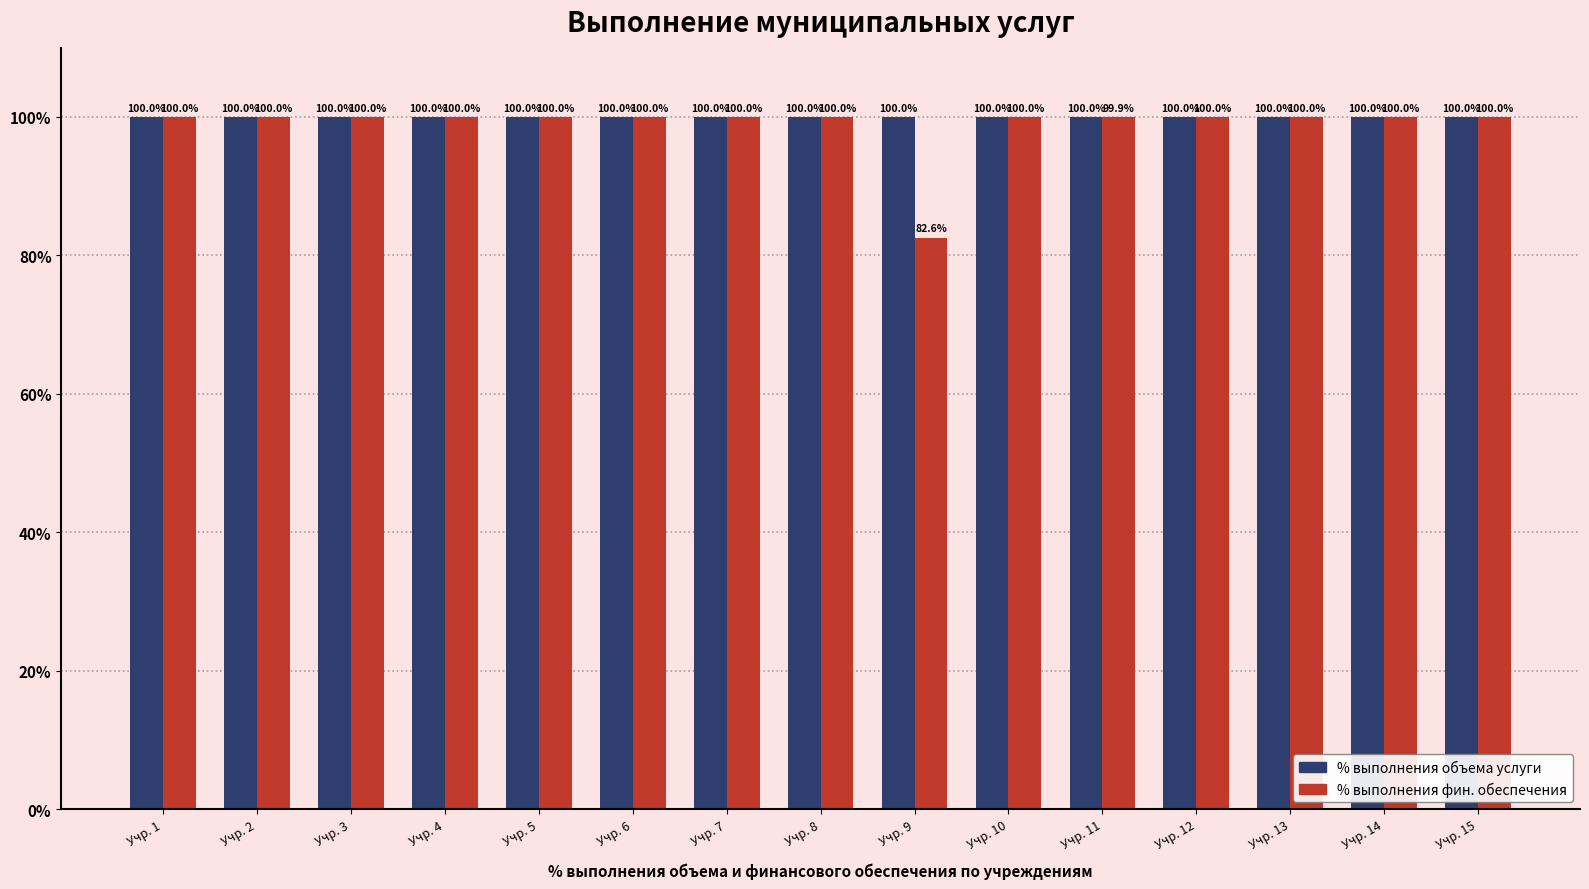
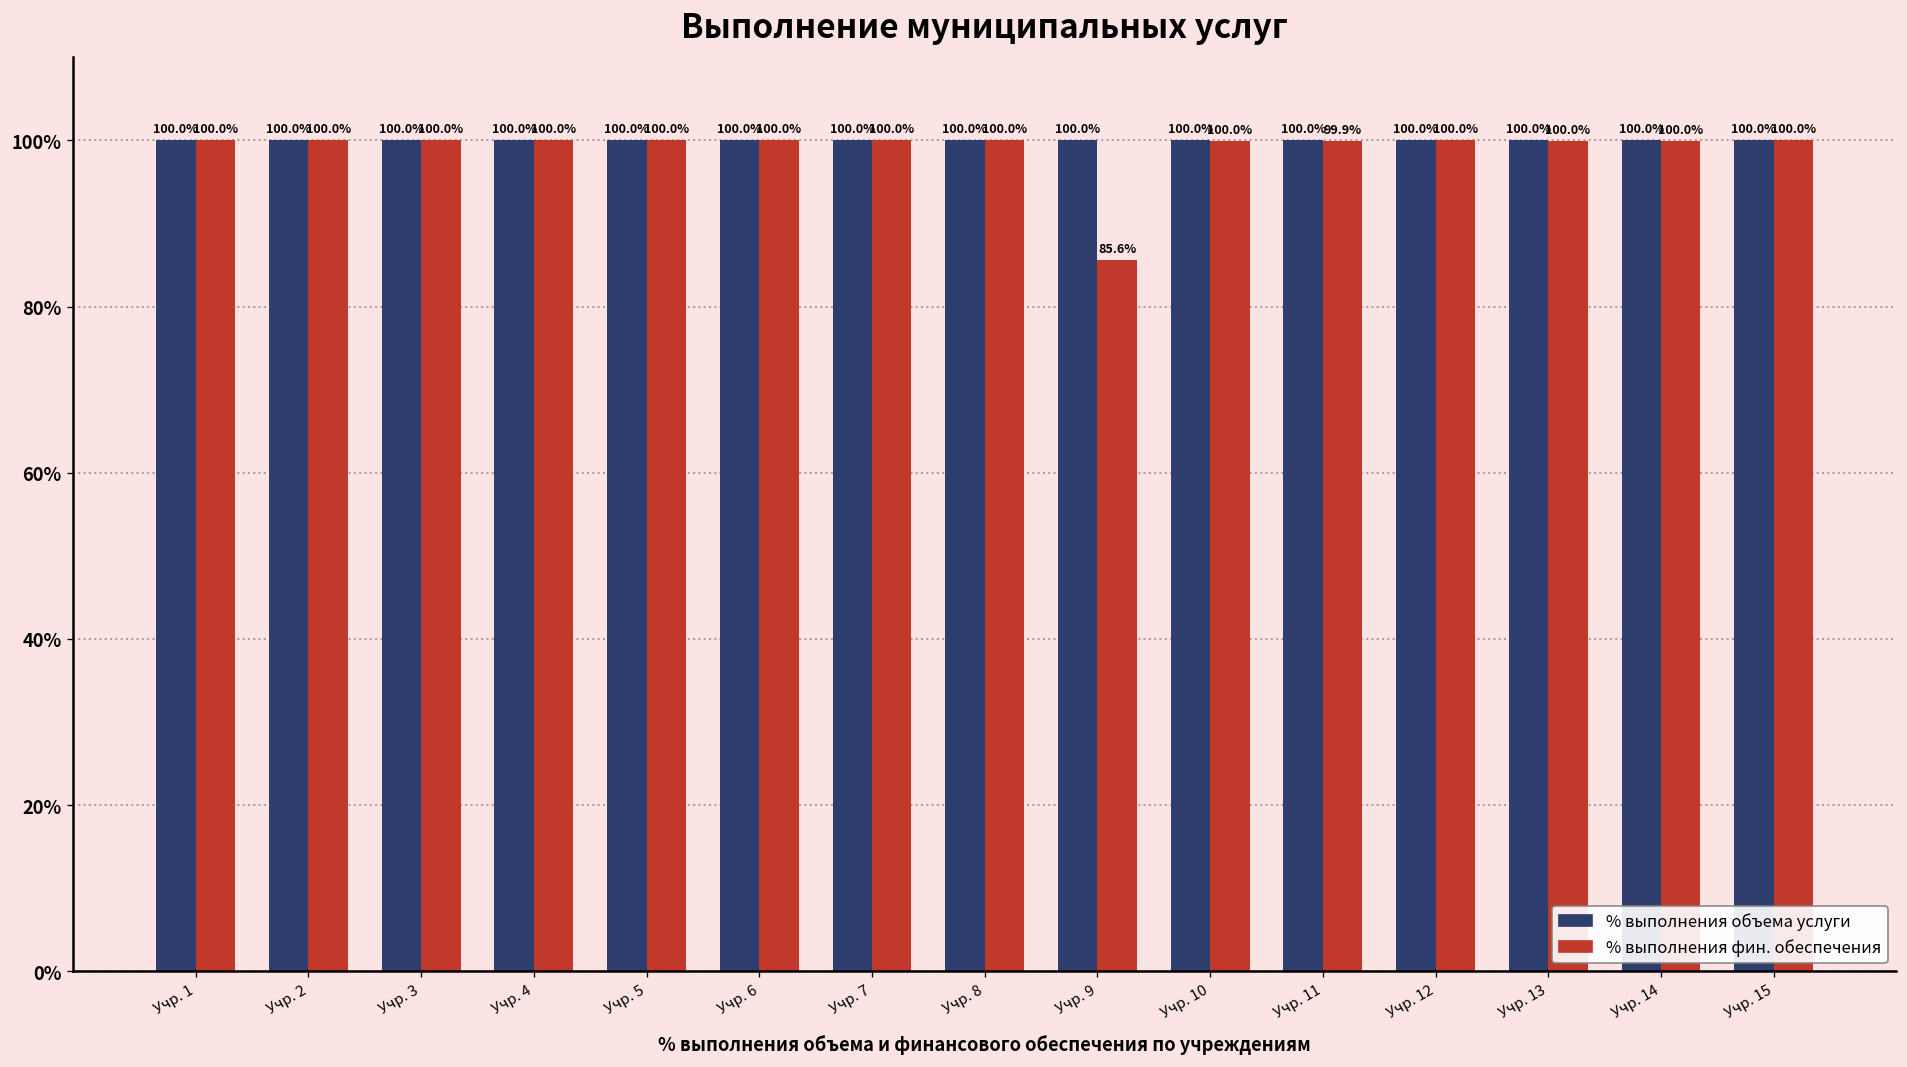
% выполнения фин. обеспечения, Учр. 9: 82.6% -> 85.6%
